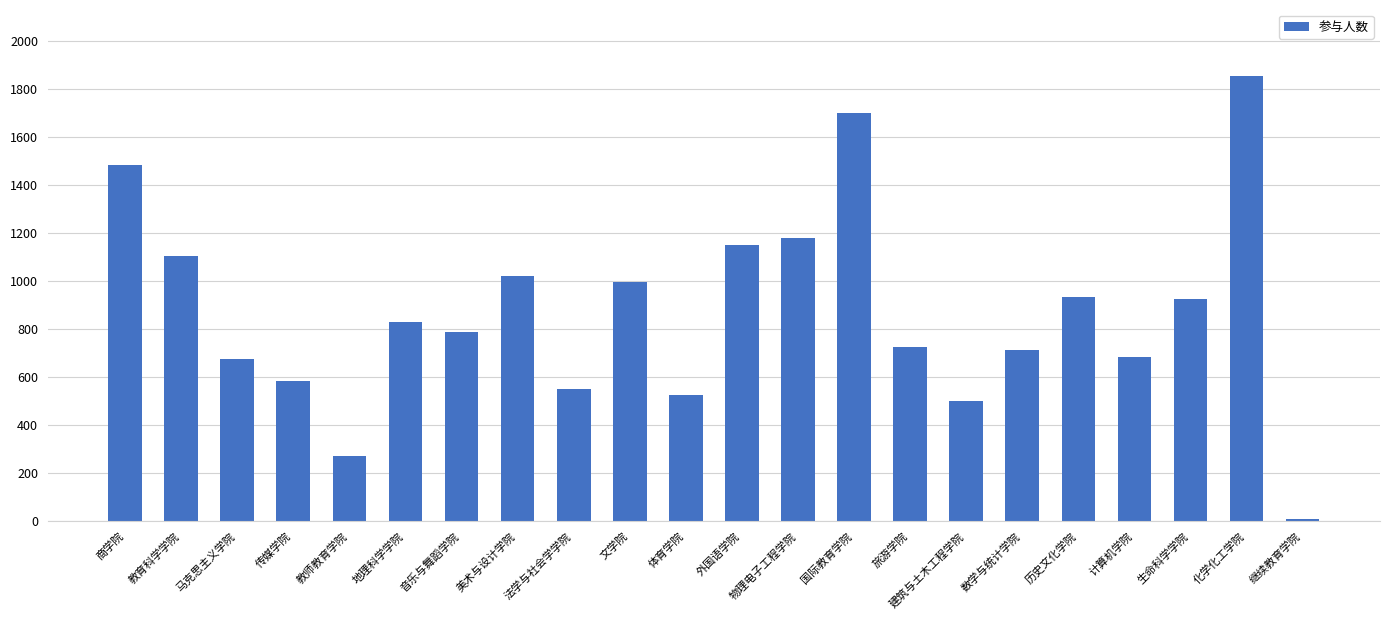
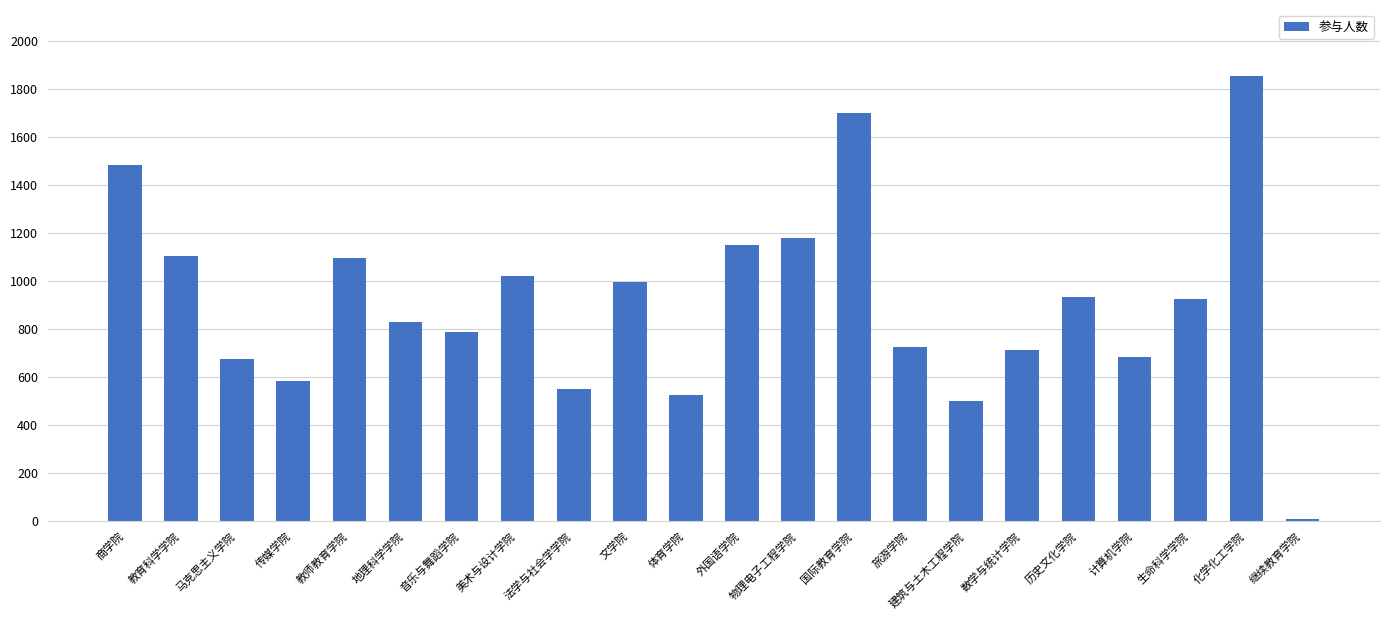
教师教育学院: 270 -> 1100
